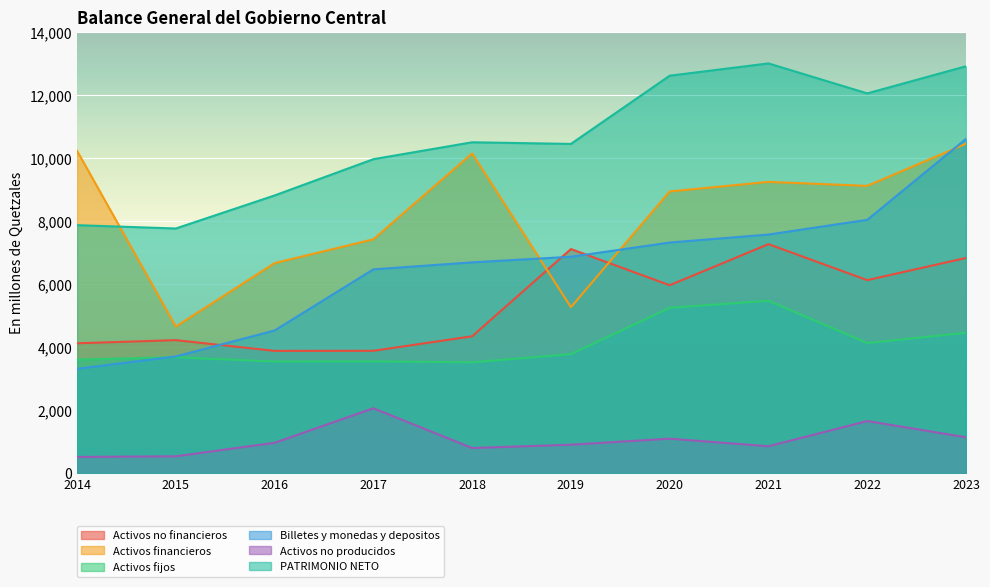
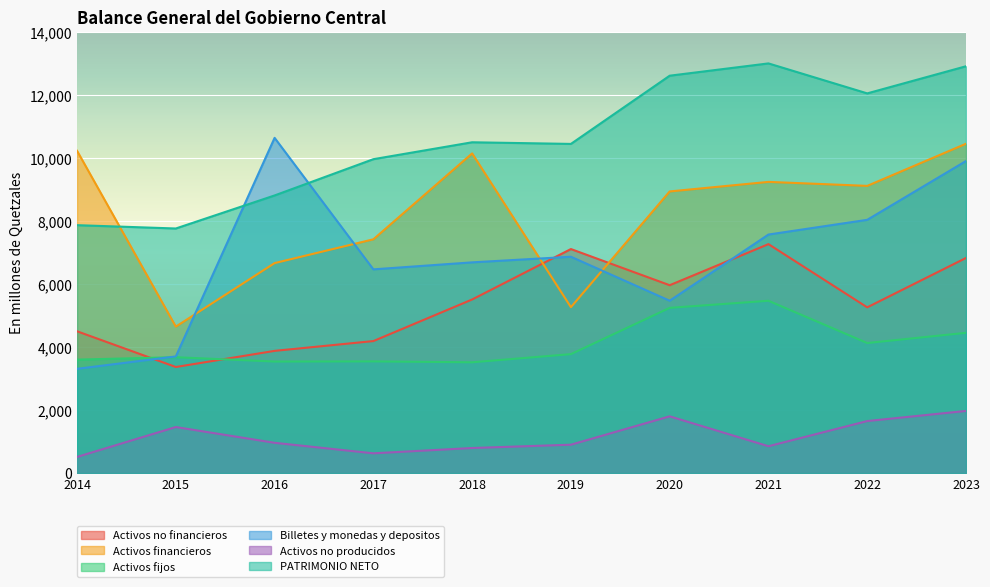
Activos no financieros, 2014: 4,100 -> 4,500
Activos no financieros, 2015: 4,200 -> 3,400
Activos no producidos, 2015: 500 -> 1,500
Billetes y monedas y depositos, 2016: 4,500 -> 10,600
Activos no financieros, 2017: 3,900 -> 4,200
Activos no producidos, 2017: 2,100 -> 600
Activos no financieros, 2018: 4,300 -> 5,500
Billetes y monedas y depositos, 2020: 7,300 -> 5,500
Activos no producidos, 2020: 1,100 -> 1,800
Activos no financieros, 2022: 6,100 -> 5,300
Billetes y monedas y depositos, 2023: 10,600 -> 9,900
Activos no producidos, 2023: 1,100 -> 2,000
